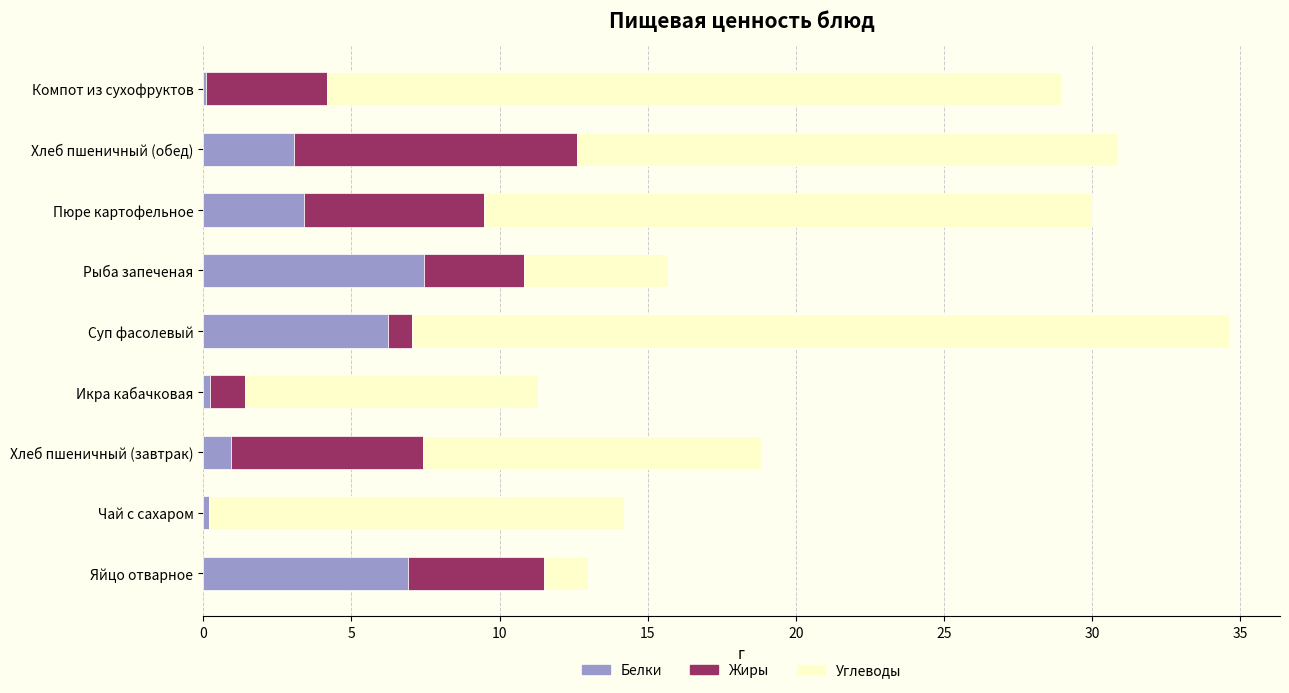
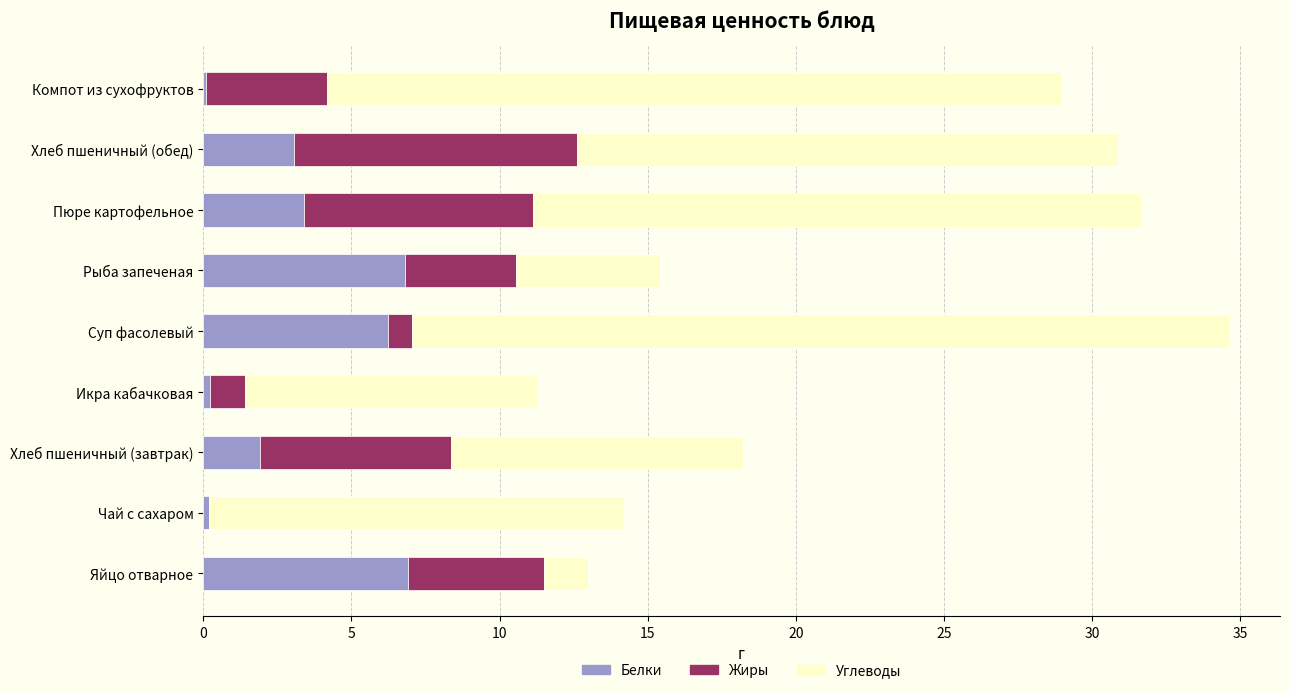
Жиры, Пюре картофельное: 6.1 -> 7.7
Белки, Рыба запеченая: 7.5 -> 6.8
Жиры, Рыба запеченая: 3.4 -> 3.7
Белки, Хлеб пшеничный (завтрак): 1.0 -> 1.9
Углеводы, Хлеб пшеничный (завтрак): 11.4 -> 9.8
